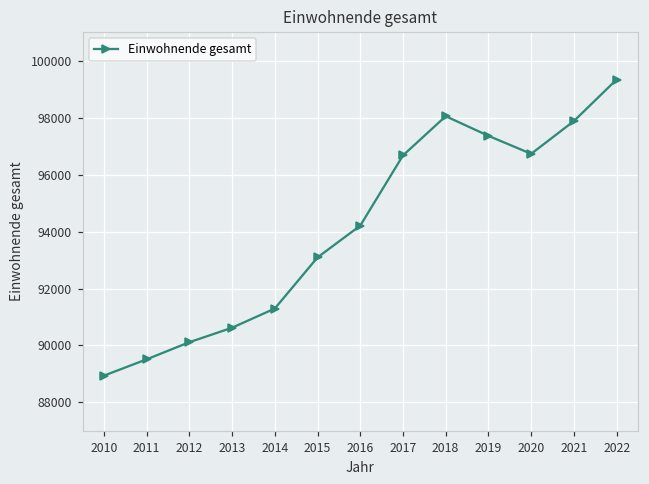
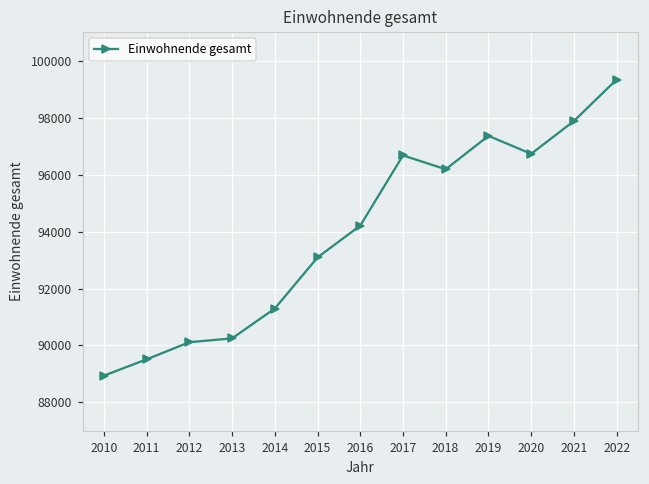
2013: 90600 -> 90200
2018: 98100 -> 96200
